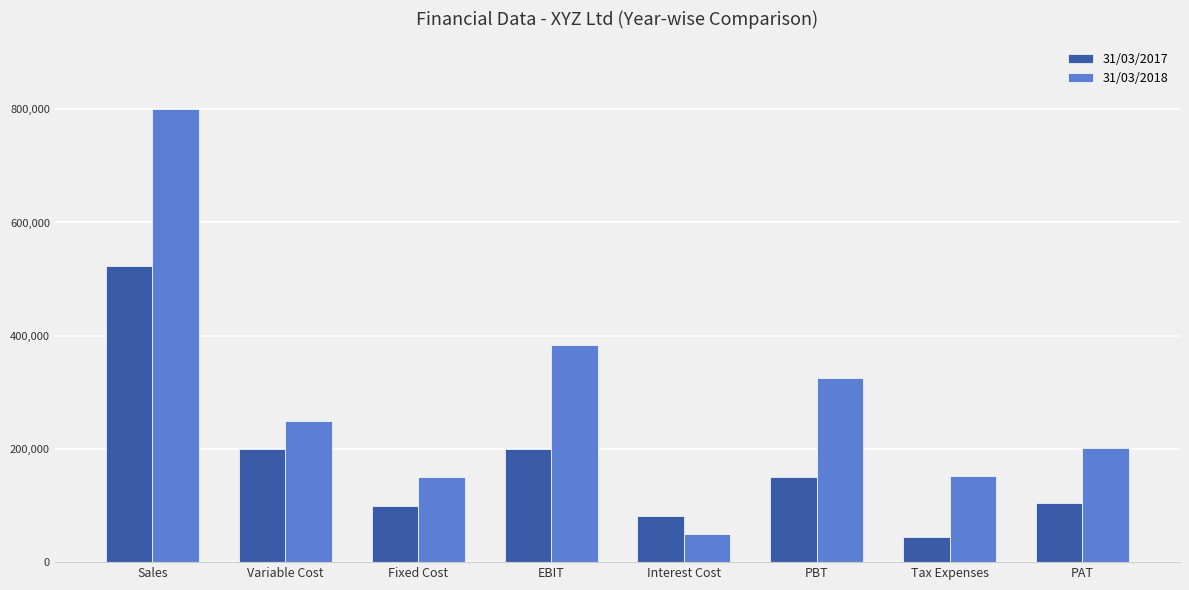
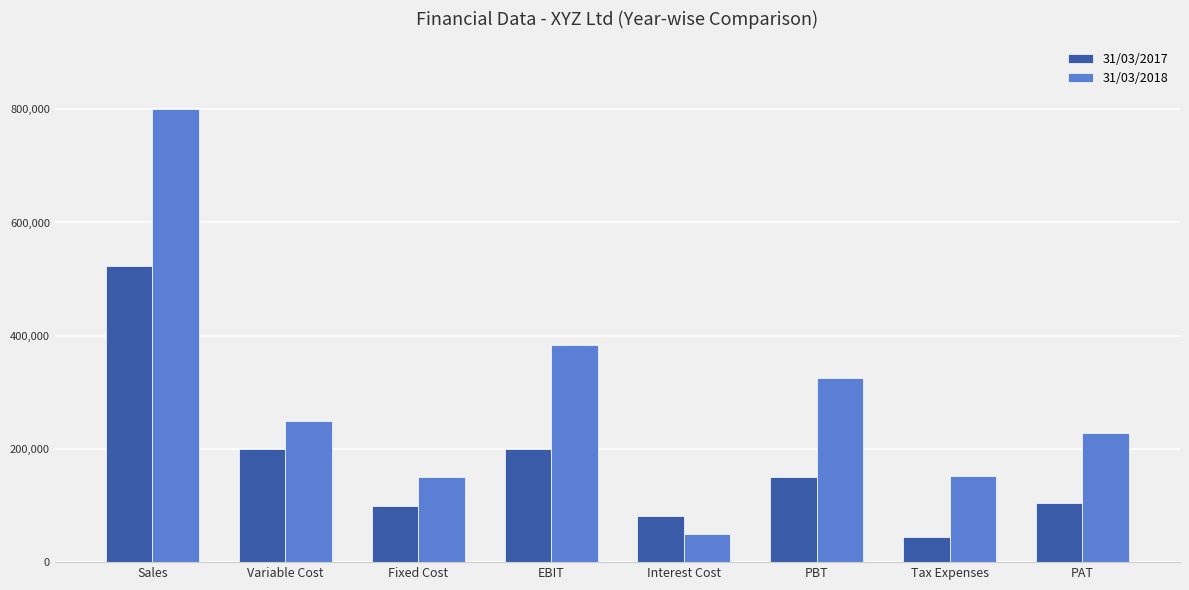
31/03/2018, PAT: 200,000 -> 230,000
